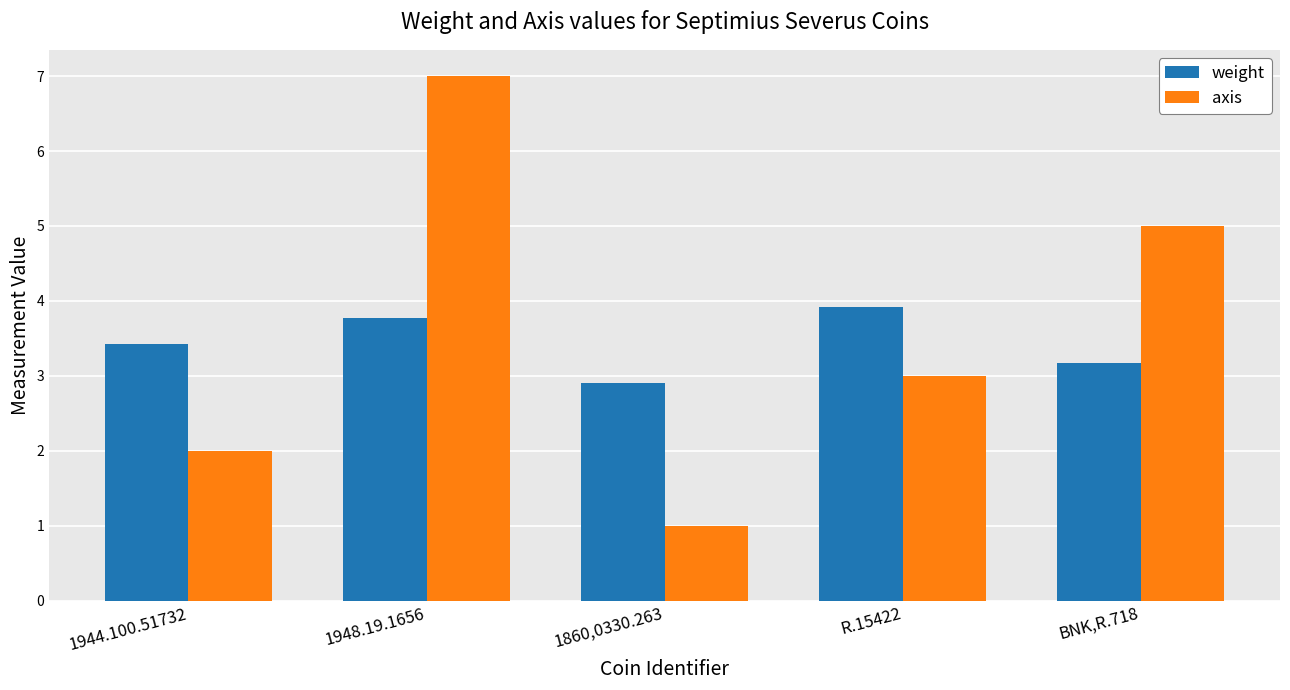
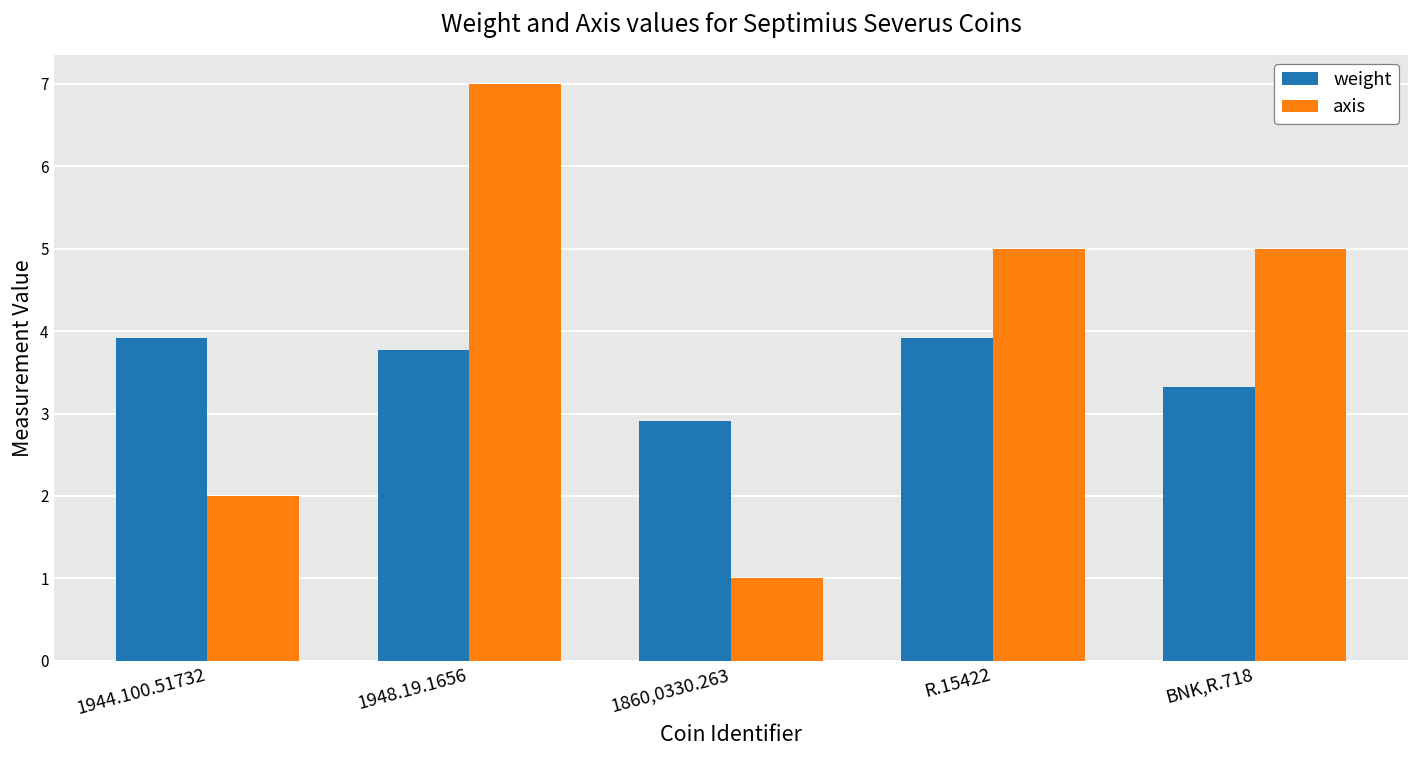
weight, 1944.100.51732: 3.4 -> 3.9
axis, R.15422: 3 -> 5
weight, BNK,R.718: 3.2 -> 3.3
